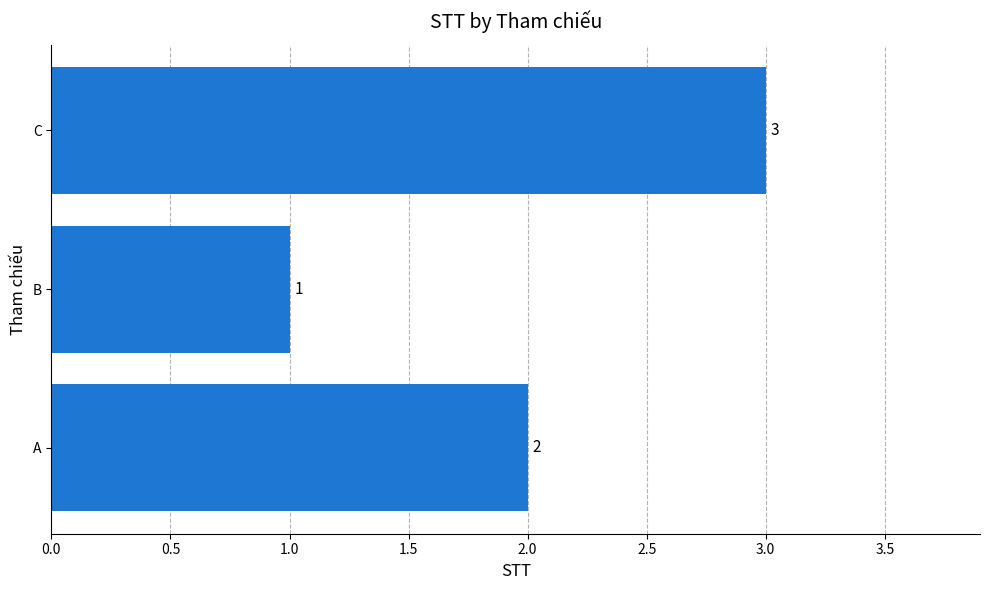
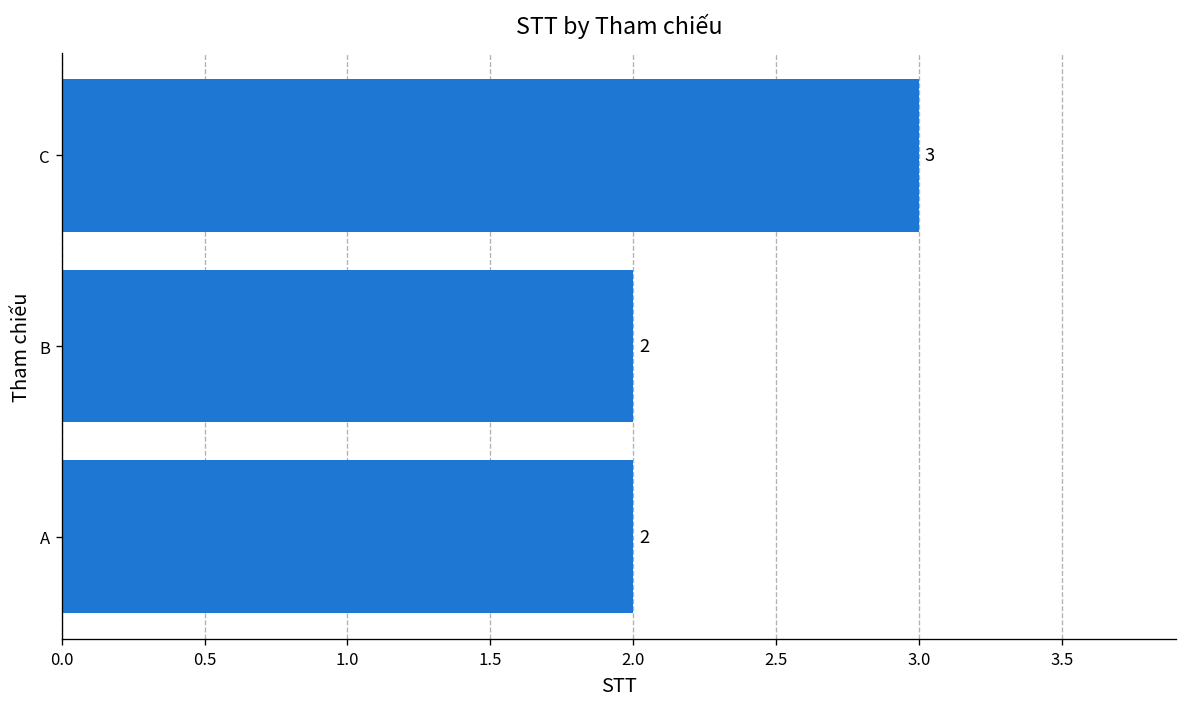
B: 1 -> 2
